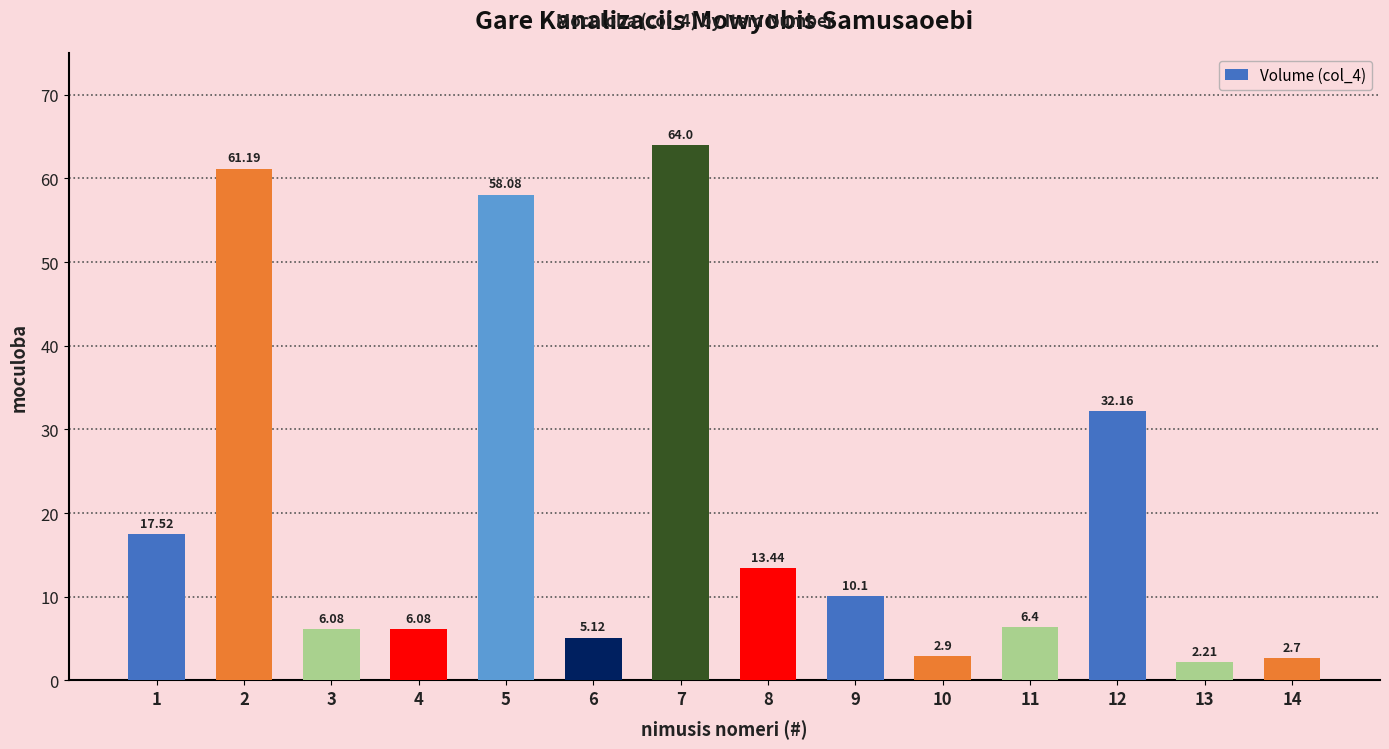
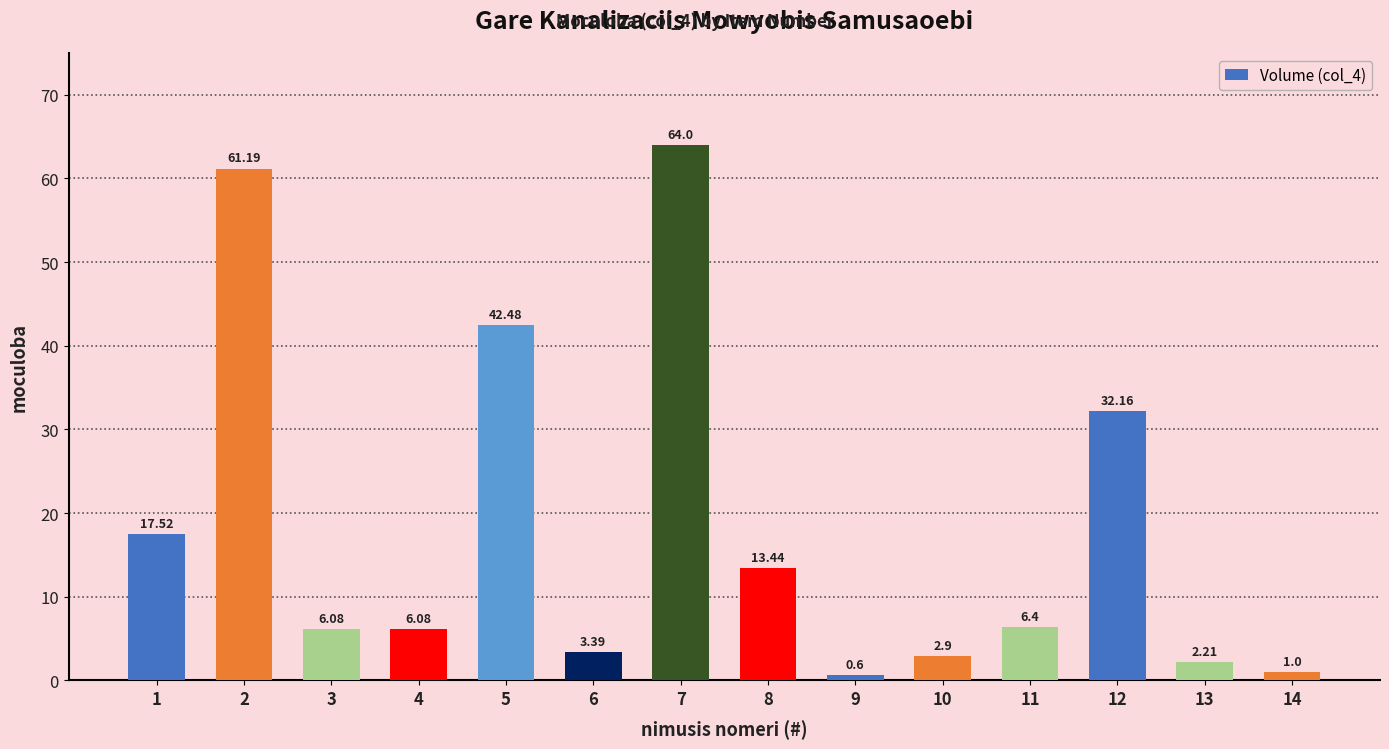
5: 58.08 -> 42.48
6: 5.12 -> 3.39
9: 10.1 -> 0.6
14: 2.7 -> 1.0
